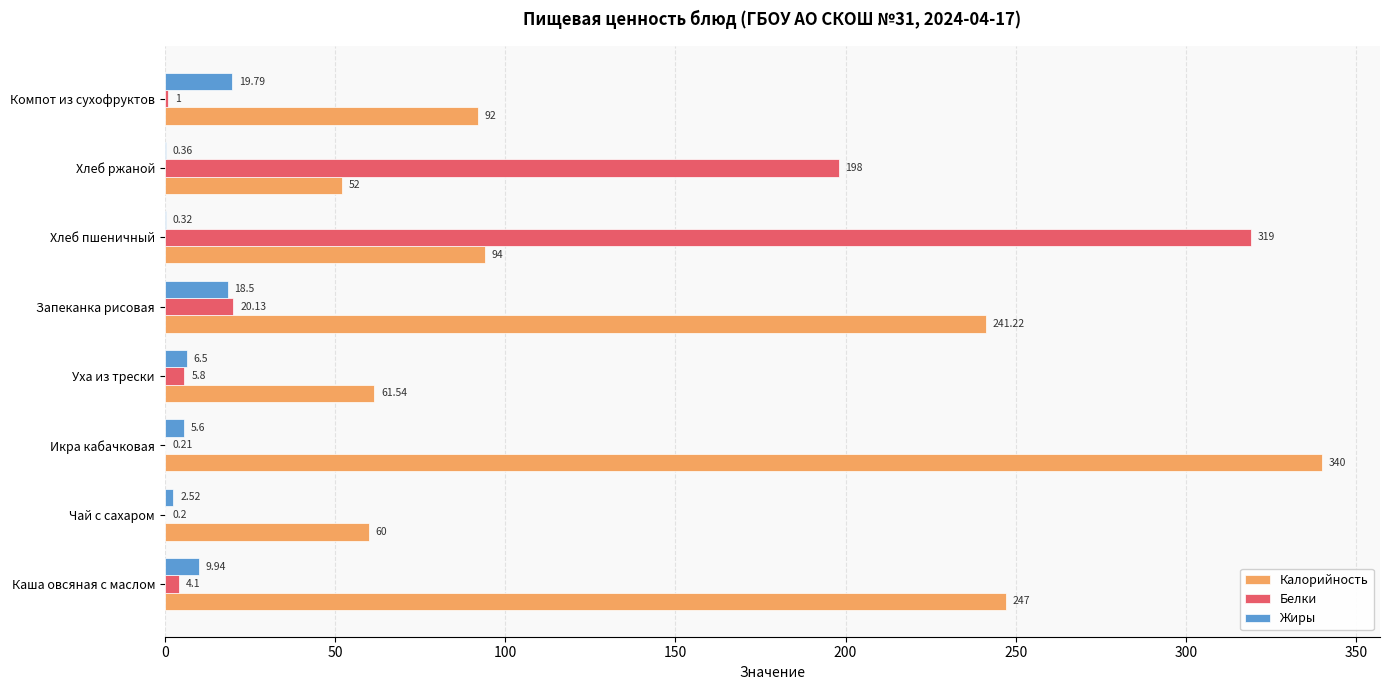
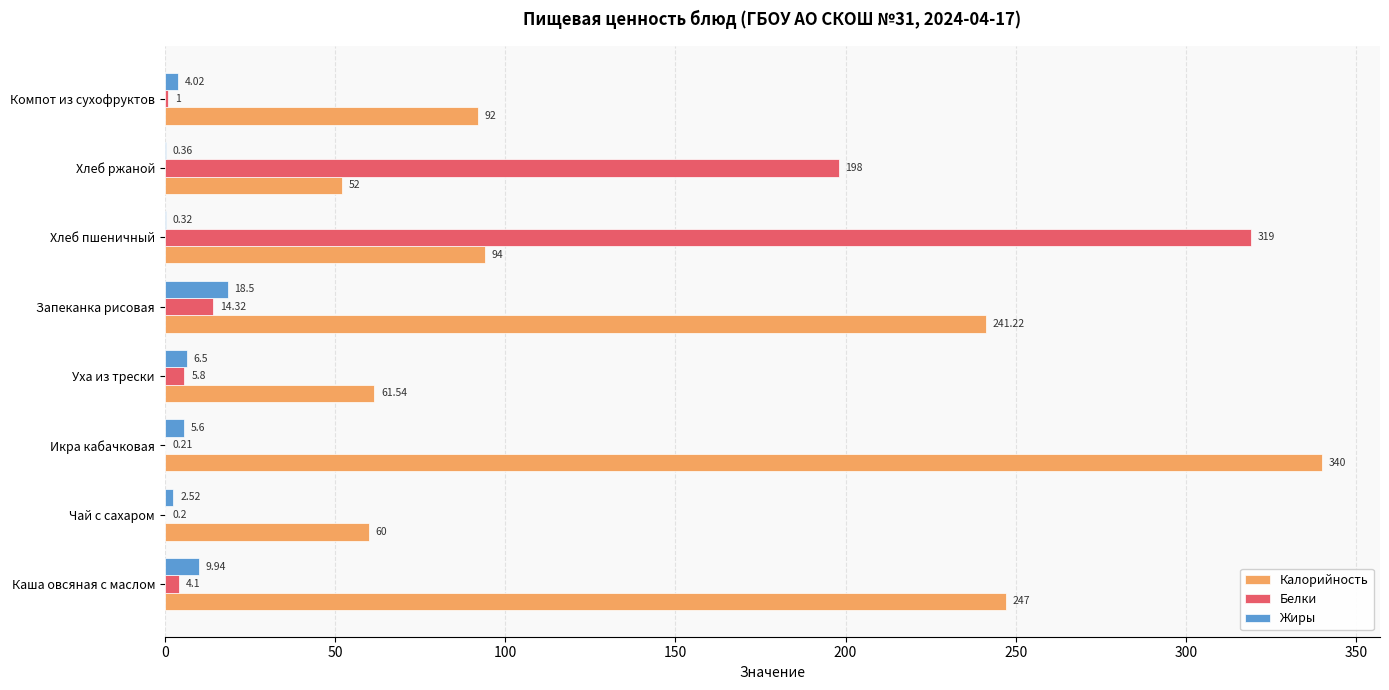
Жиры, Компот из сухофруктов: 19.79 -> 4.02
Белки, Запеканка рисовая: 20.13 -> 14.32
